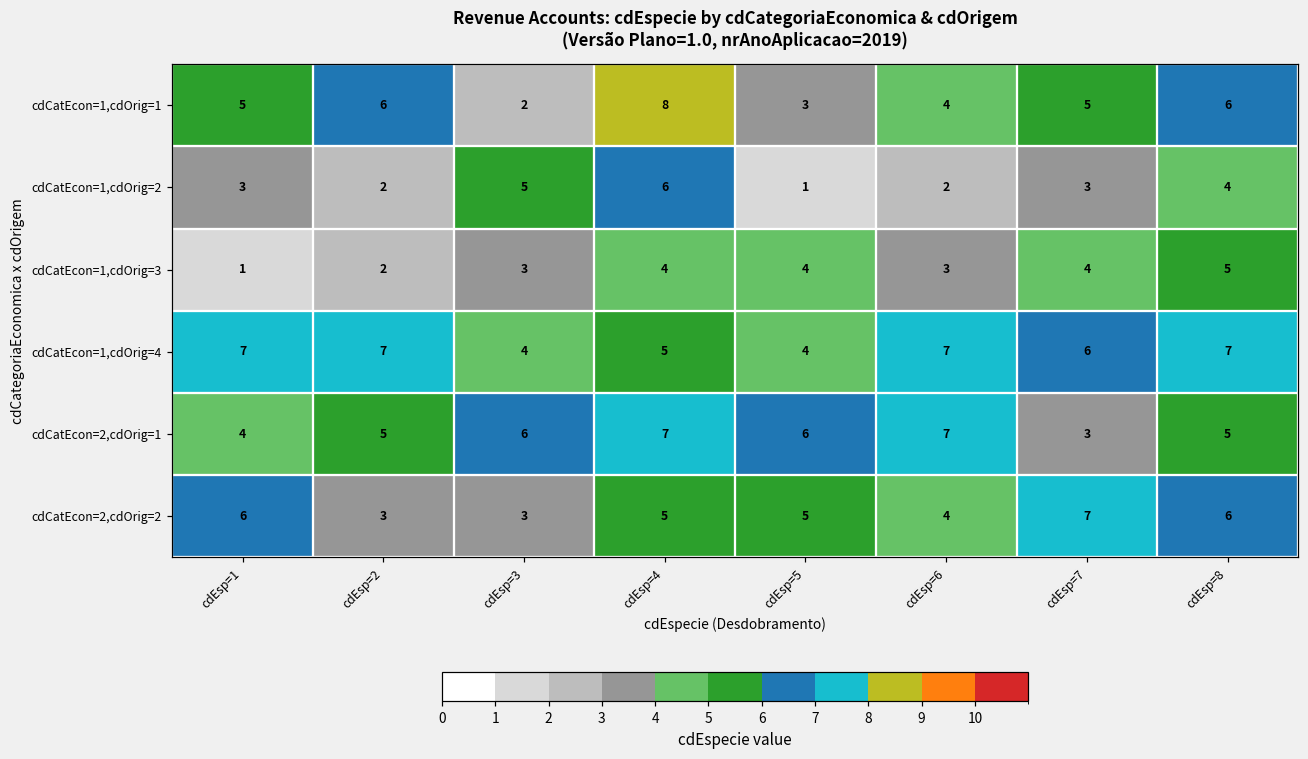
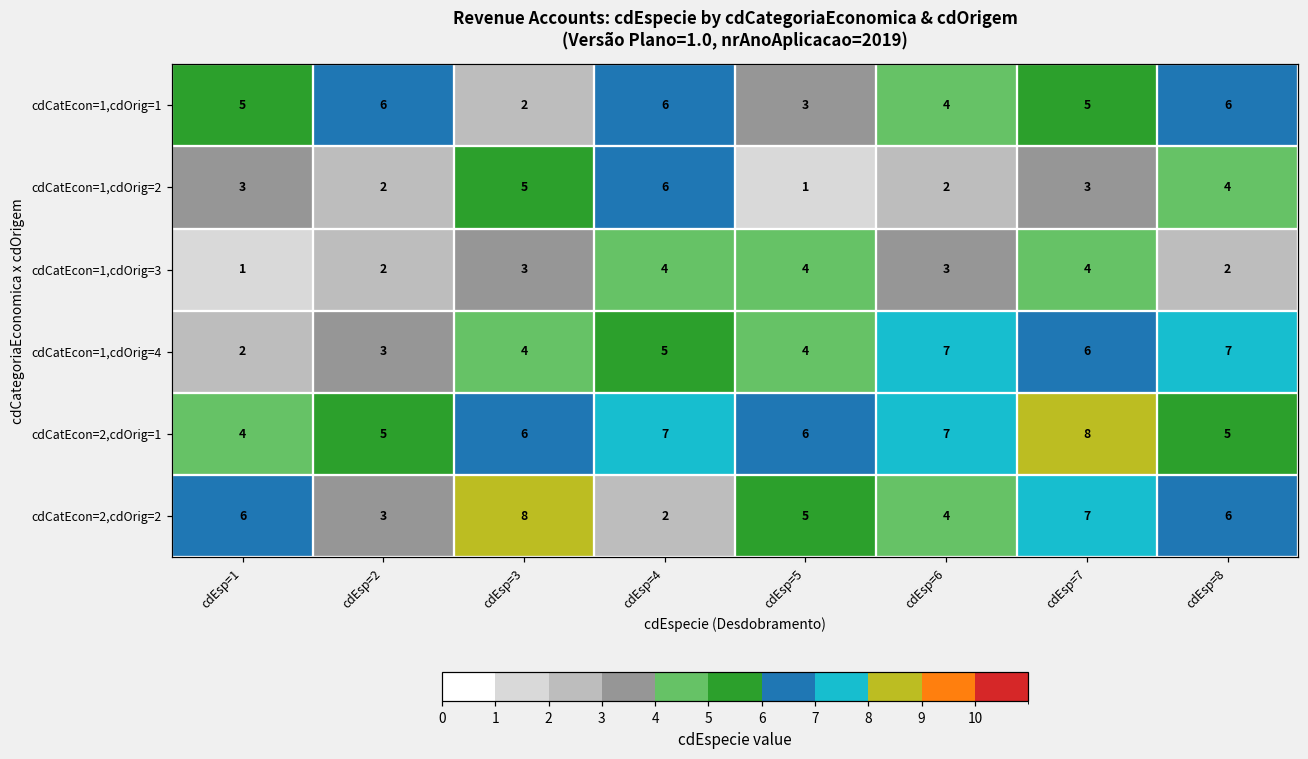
cdCatEcon=1,cdOrig=1, cdEsp=4: 8 -> 6
cdCatEcon=1,cdOrig=3, cdEsp=8: 5 -> 2
cdCatEcon=1,cdOrig=4, cdEsp=1: 7 -> 2
cdCatEcon=1,cdOrig=4, cdEsp=2: 7 -> 3
cdCatEcon=2,cdOrig=1, cdEsp=7: 3 -> 8
cdCatEcon=2,cdOrig=2, cdEsp=3: 3 -> 8
cdCatEcon=2,cdOrig=2, cdEsp=4: 5 -> 2
